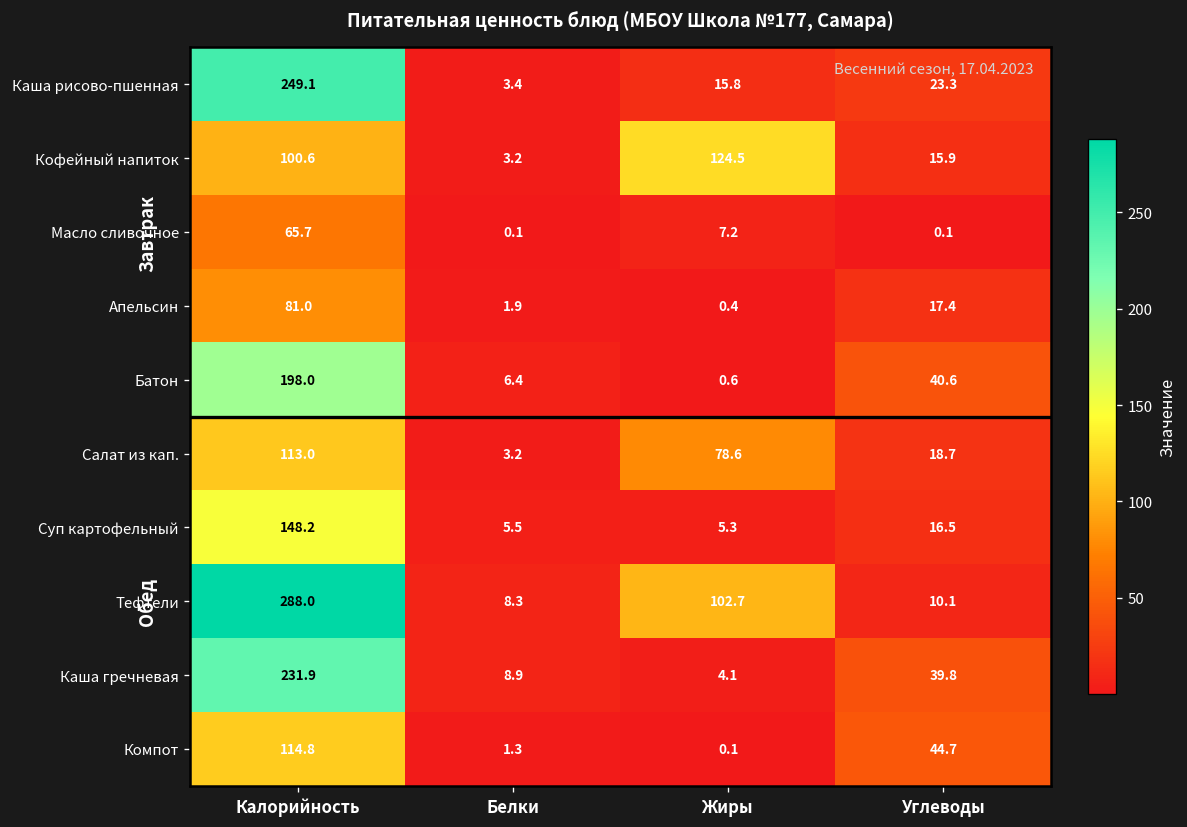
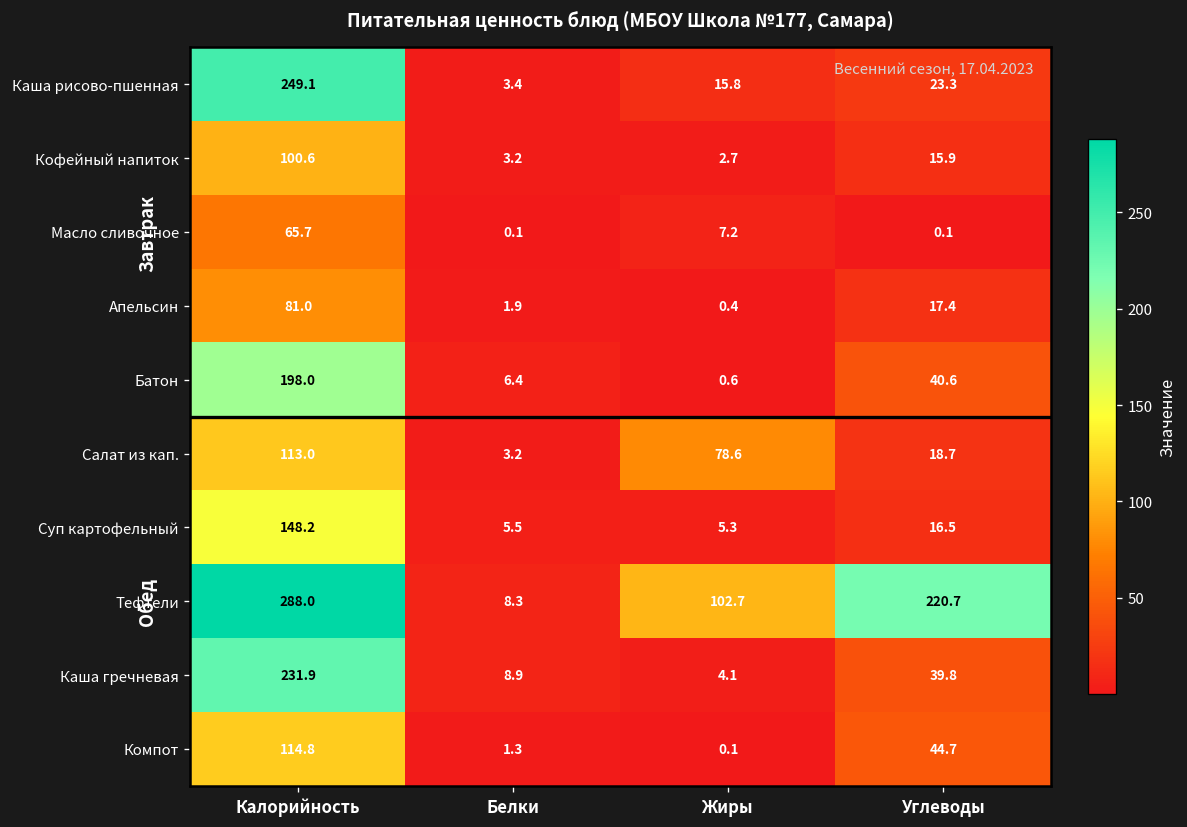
Кофейный напиток, Жиры: 124.5 -> 2.7
Тефтели, Углеводы: 10.1 -> 220.7
